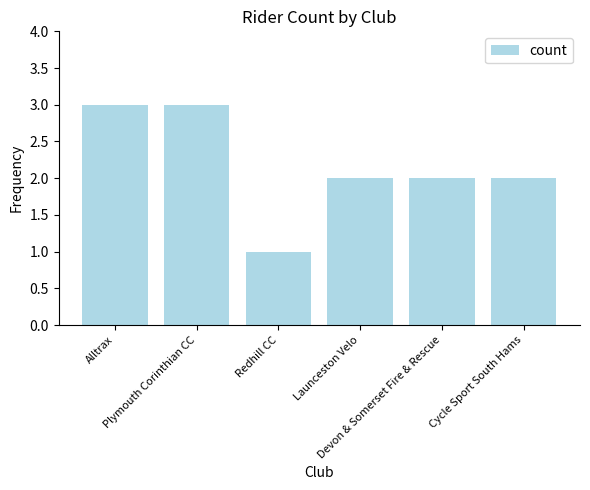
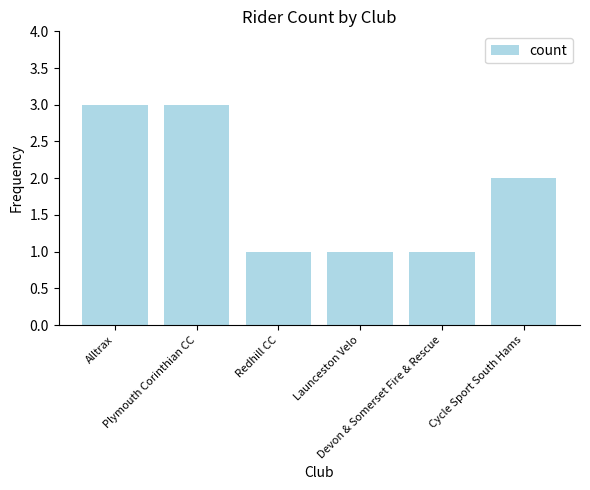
Launceston Velo: 2 -> 1
Devon & Somerset Fire & Rescue: 2 -> 1
